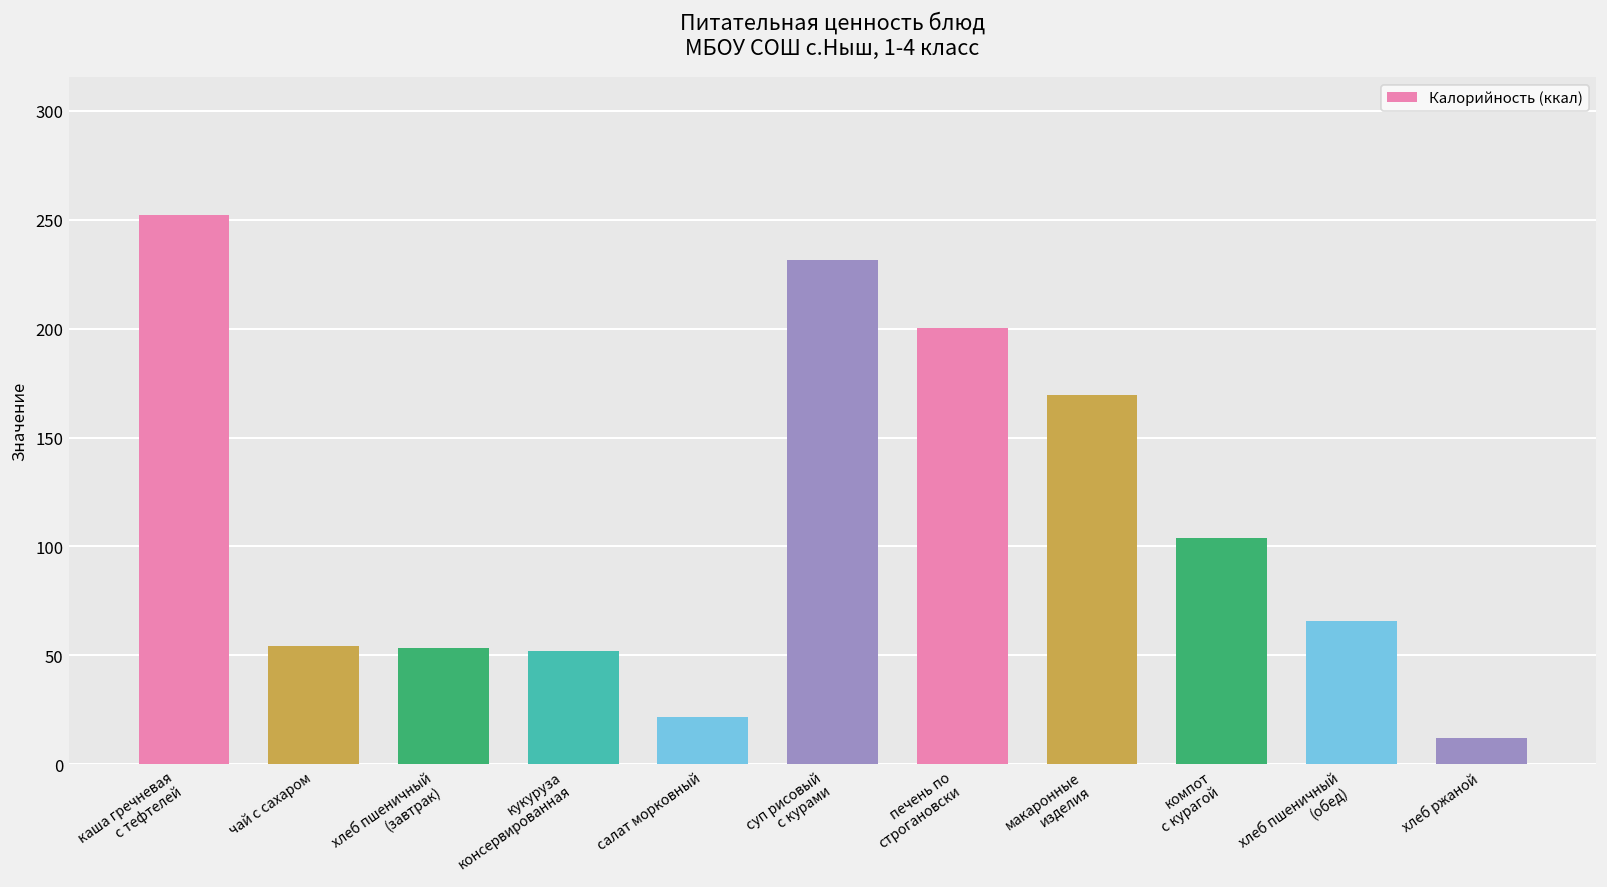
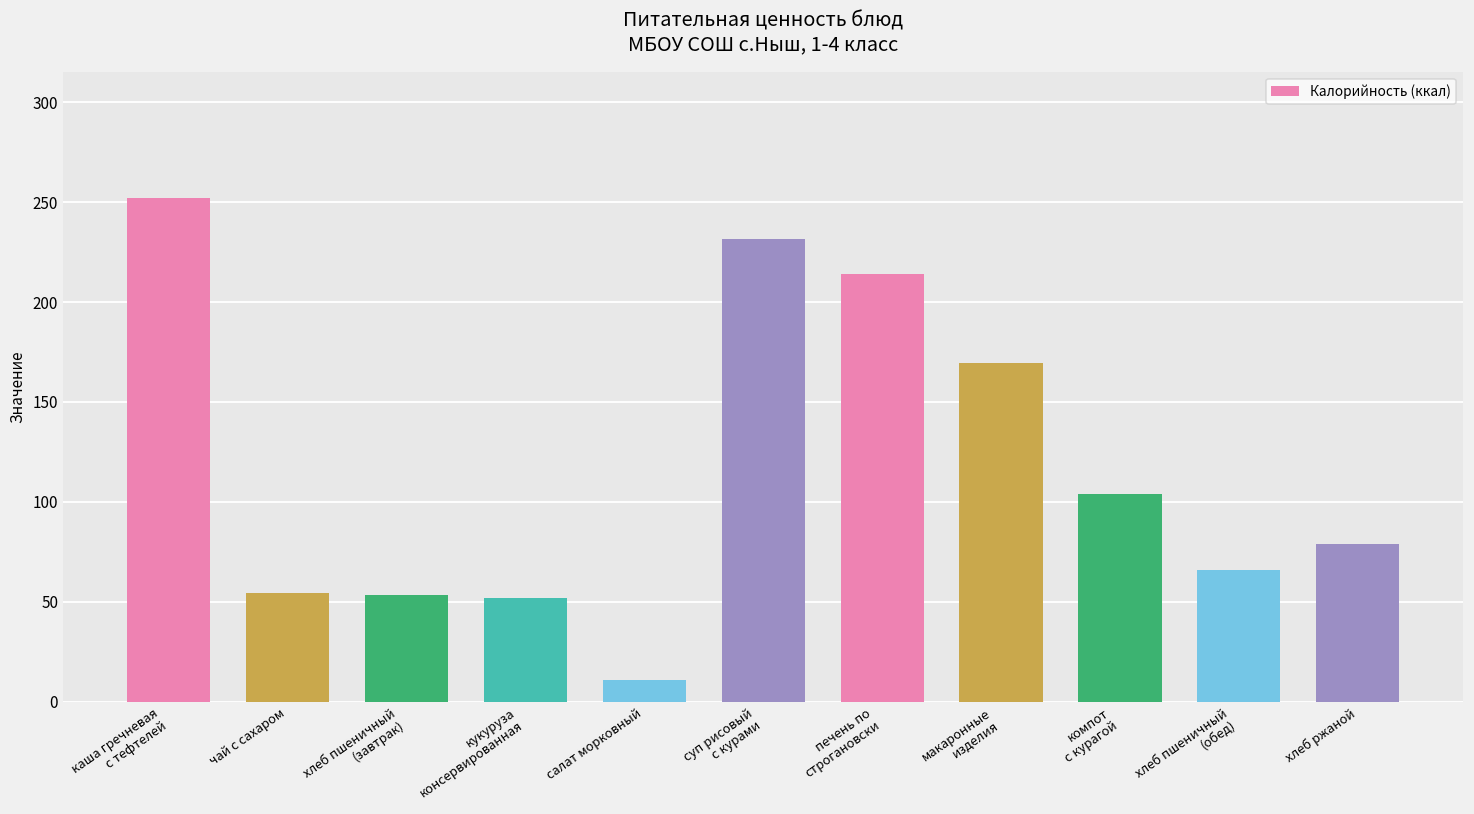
салат морковный: 22 -> 11
печень по строгановски: 200 -> 214
хлеб ржаной: 12 -> 79
